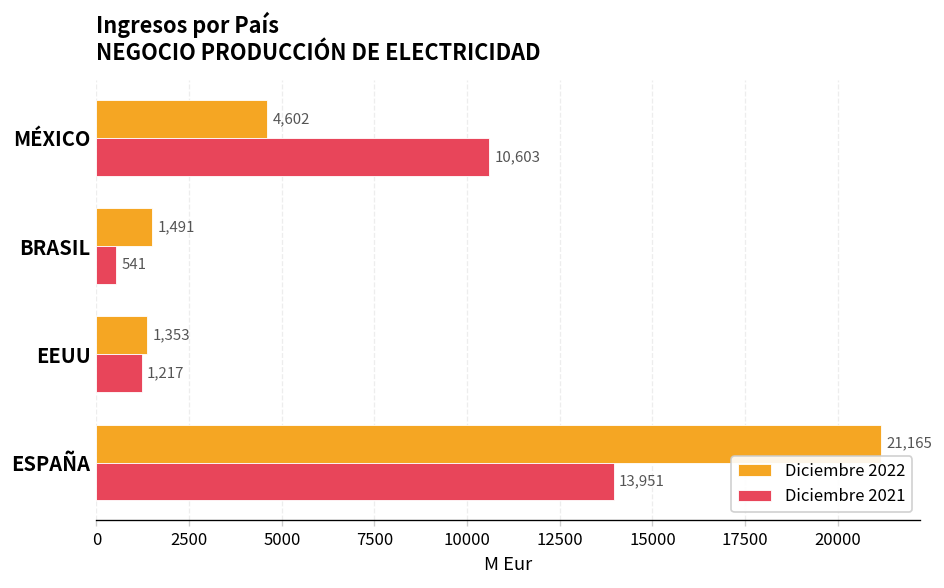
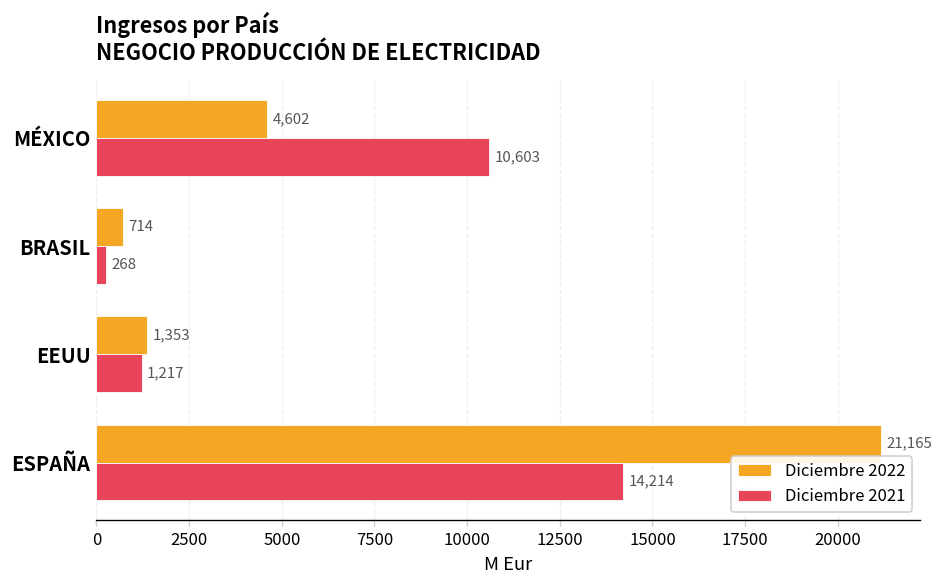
Diciembre 2022, BRASIL: 1,491 -> 714
Diciembre 2021, BRASIL: 541 -> 268
Diciembre 2021, ESPAÑA: 13,951 -> 14,214
